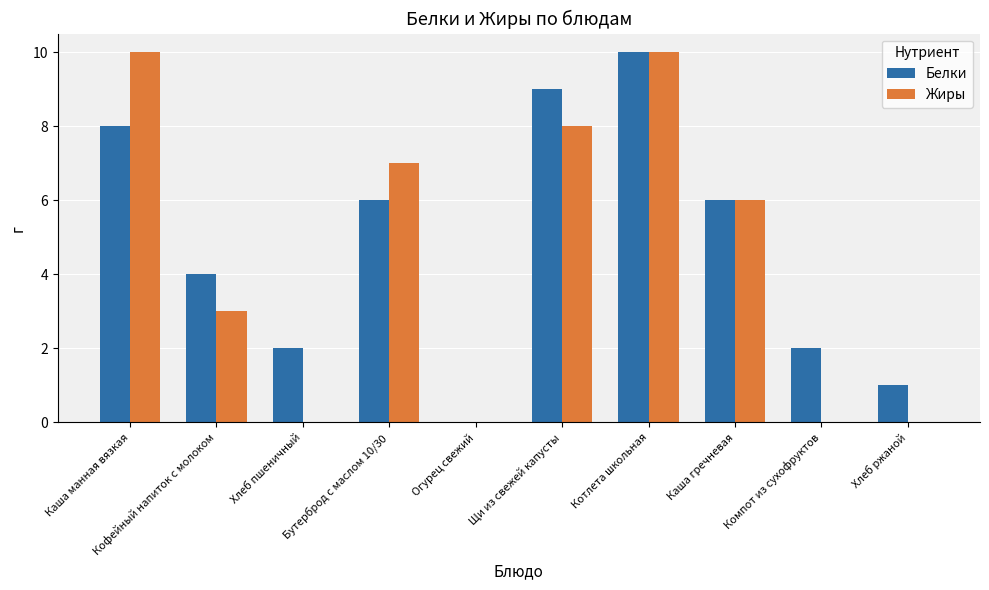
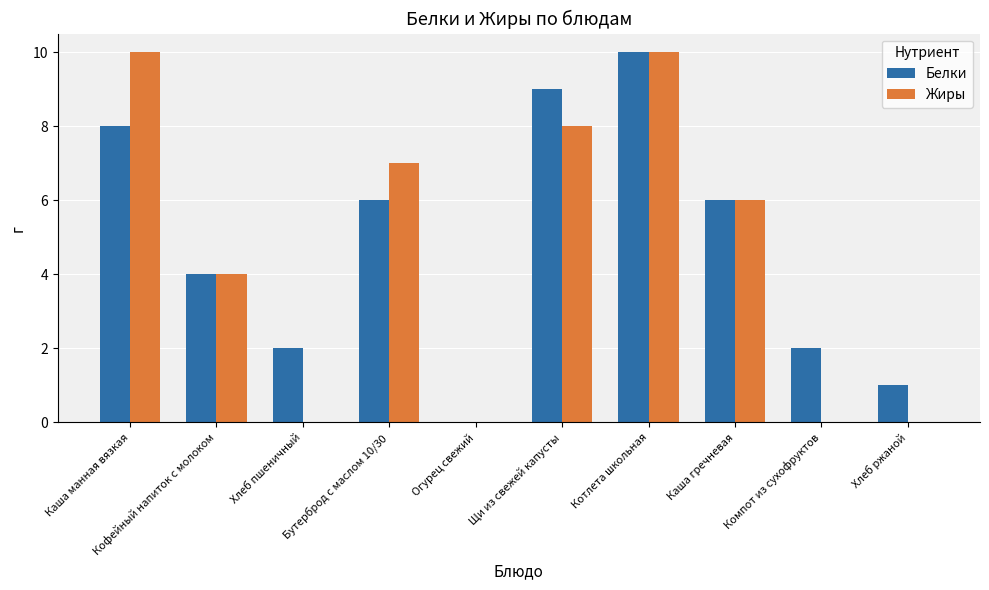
Жиры, Кофейный напиток с молоком: 3 -> 4
